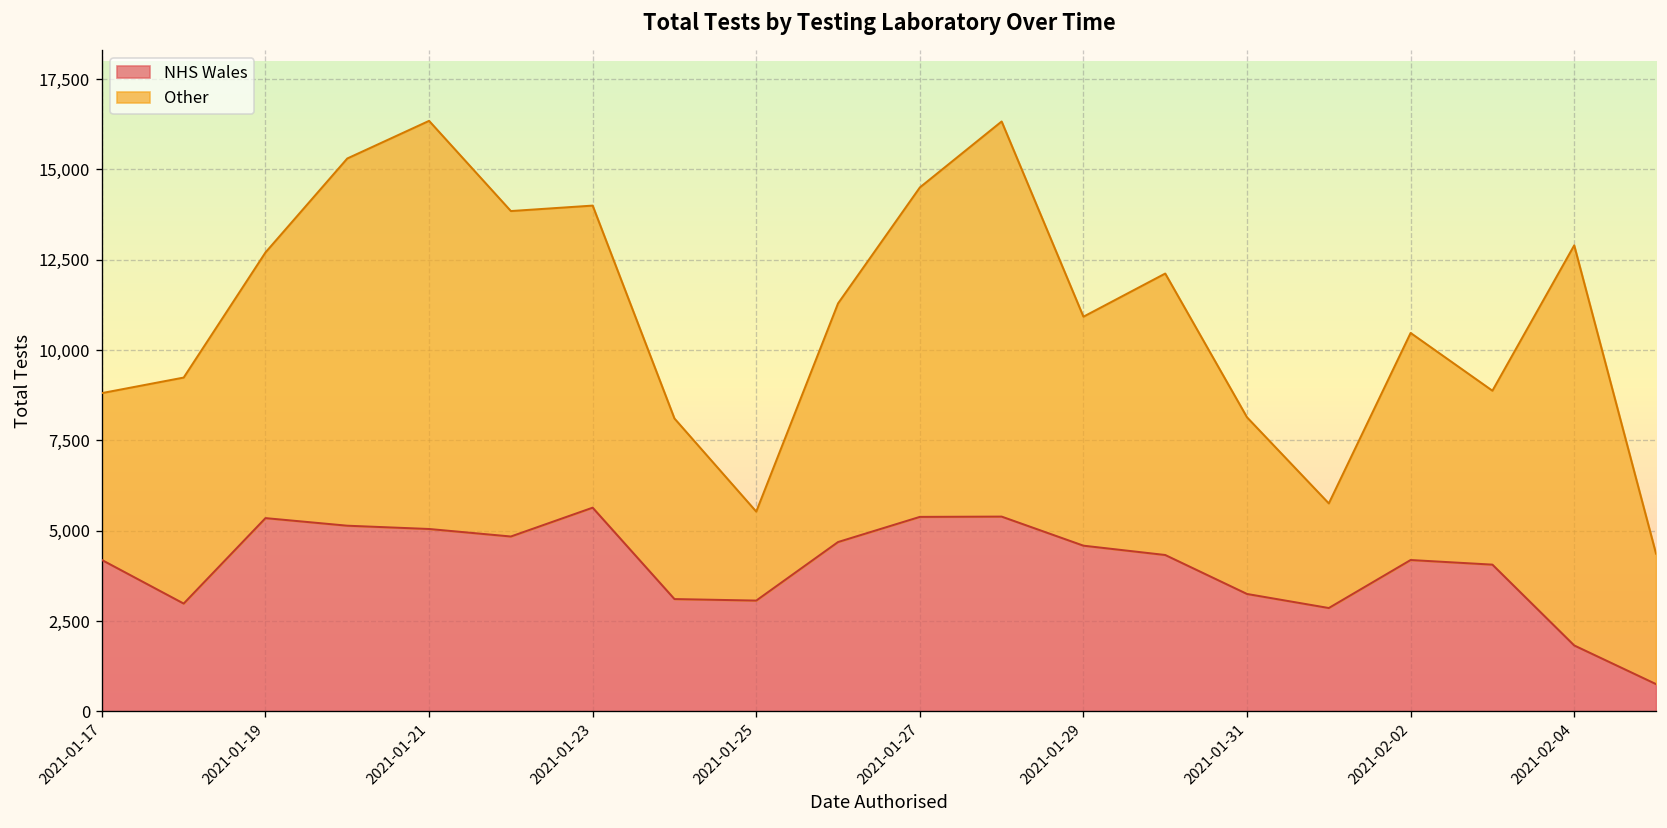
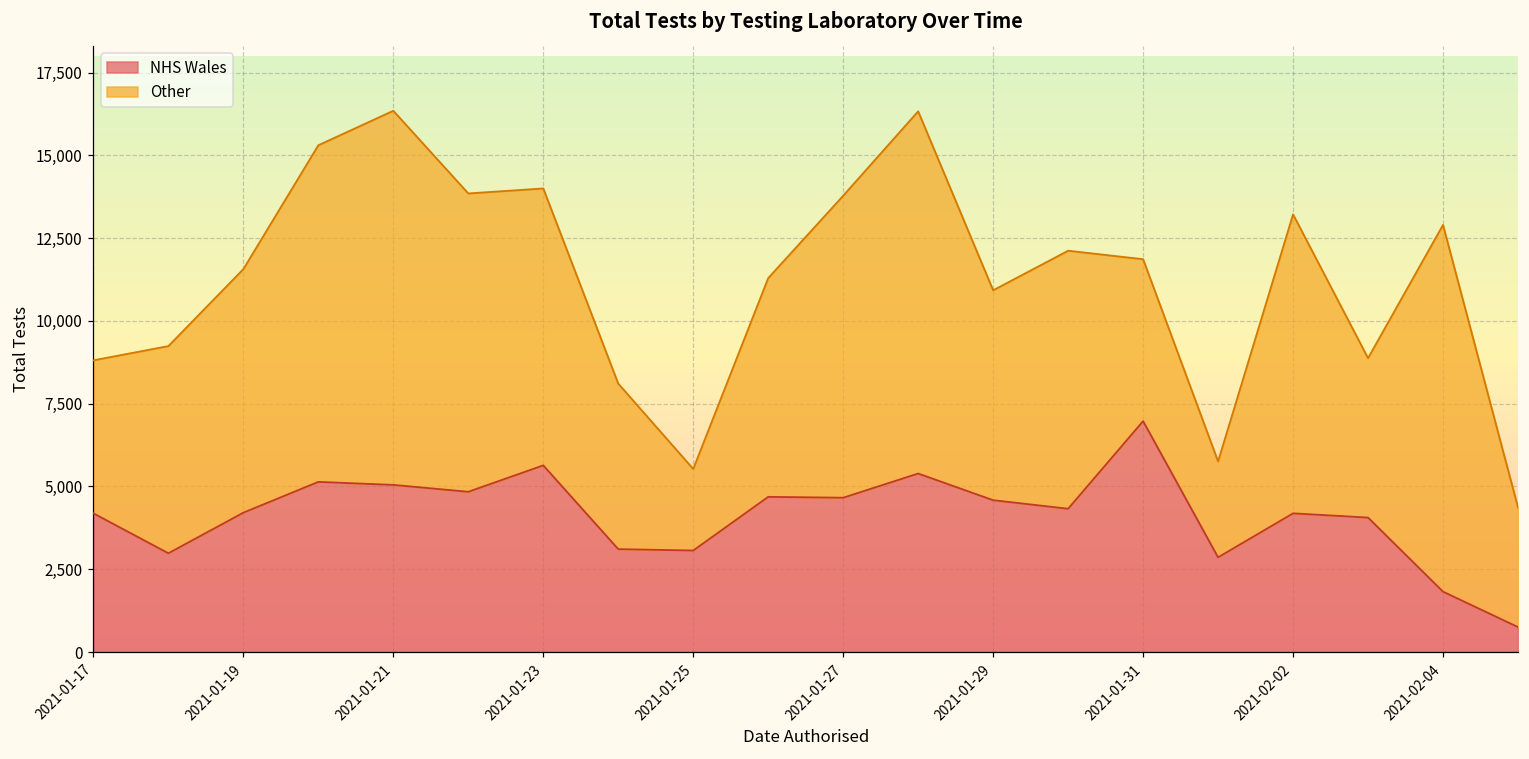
NHS Wales, 2021-01-19: 5,300 -> 4,200
NHS Wales, 2021-01-27: 5,400 -> 4,700
NHS Wales, 2021-01-31: 3,200 -> 7,000
Other, 2021-02-02: 6,300 -> 9,000
